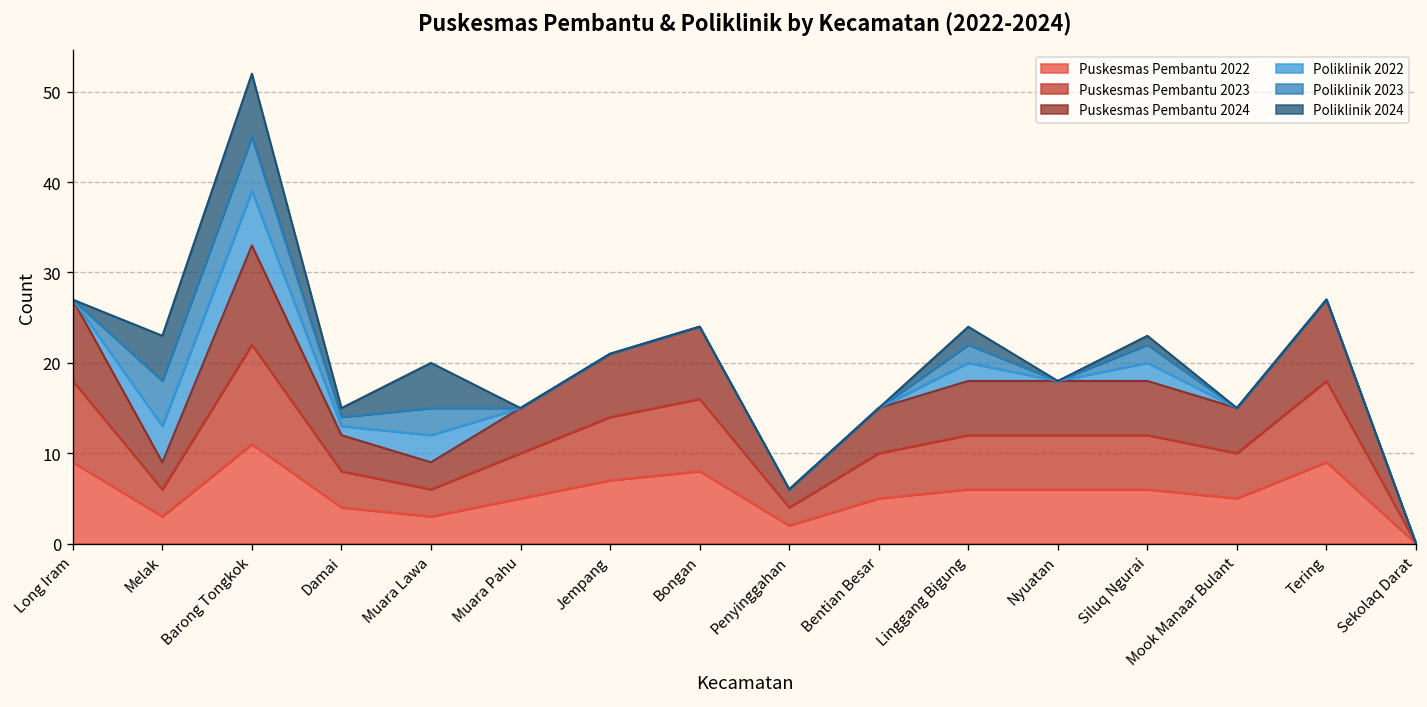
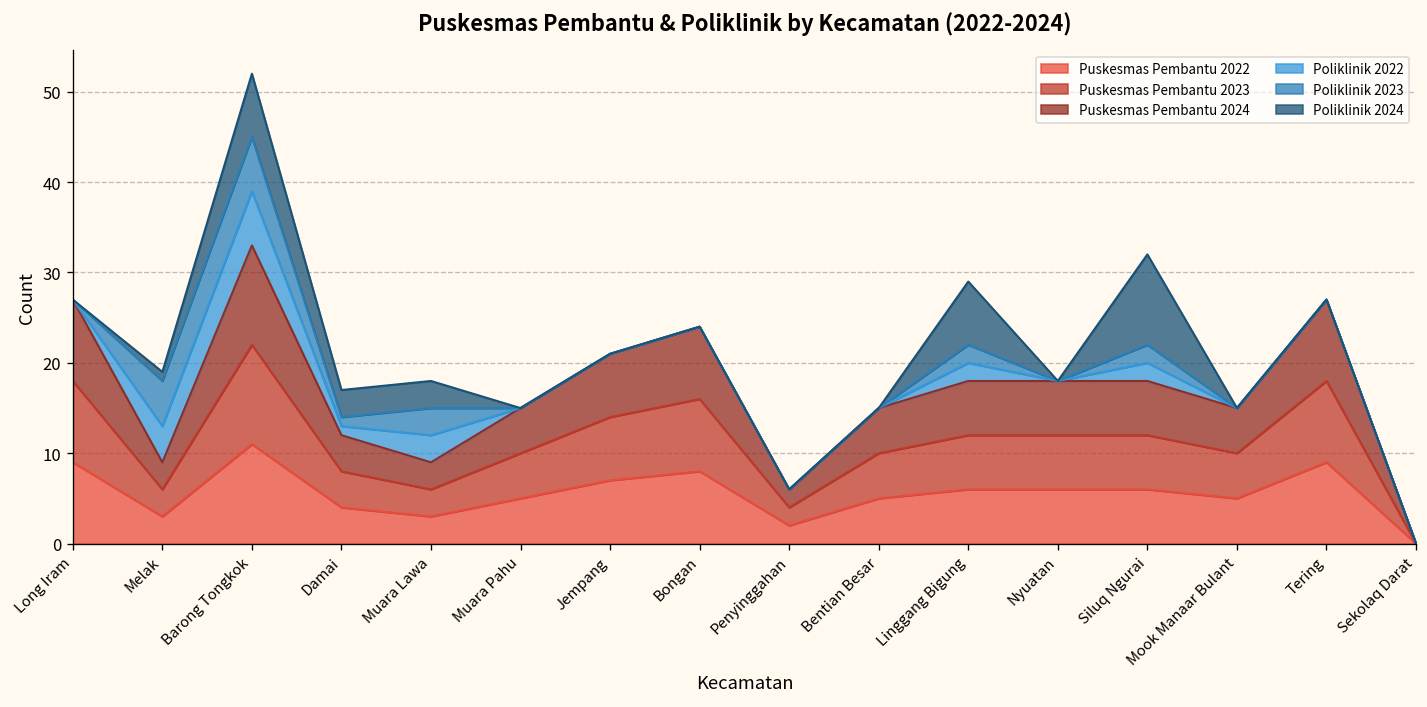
Poliklinik 2024, Melak: 5 -> 1
Poliklinik 2024, Damai: 1 -> 3
Poliklinik 2024, Muara Lawa: 5 -> 3
Poliklinik 2024, Linggang Bigung: 2 -> 7
Poliklinik 2024, Siluq Ngurai: 1 -> 10
